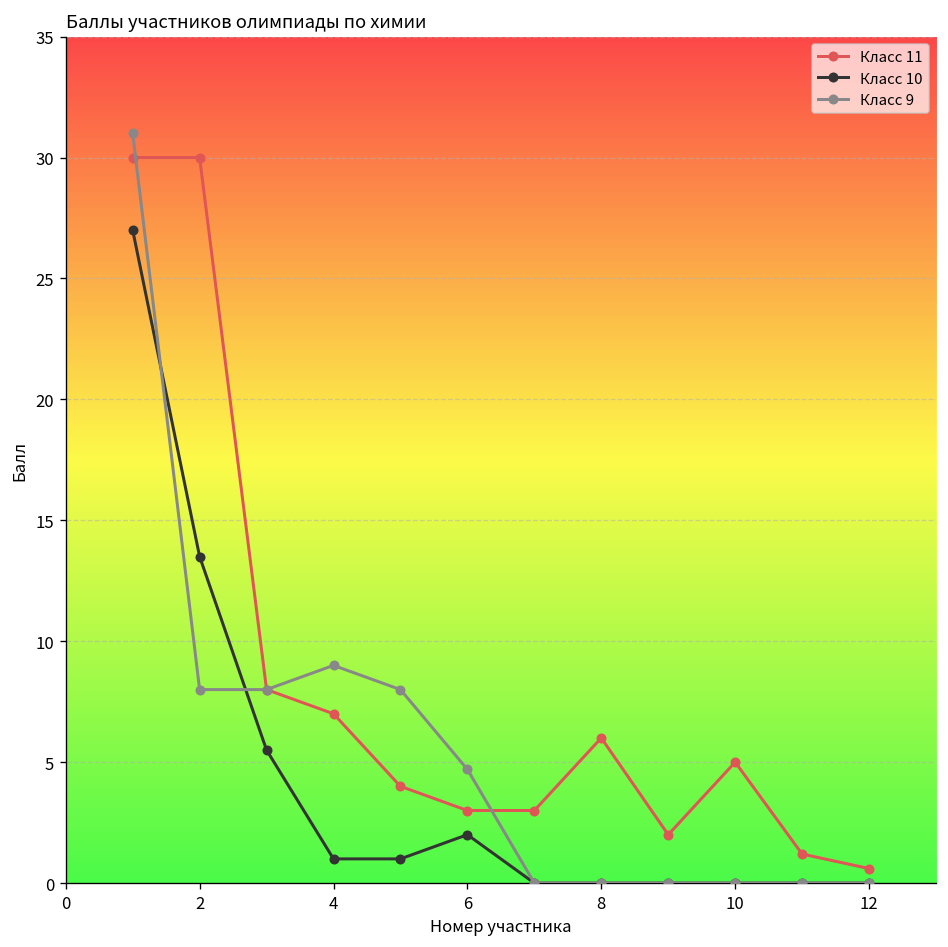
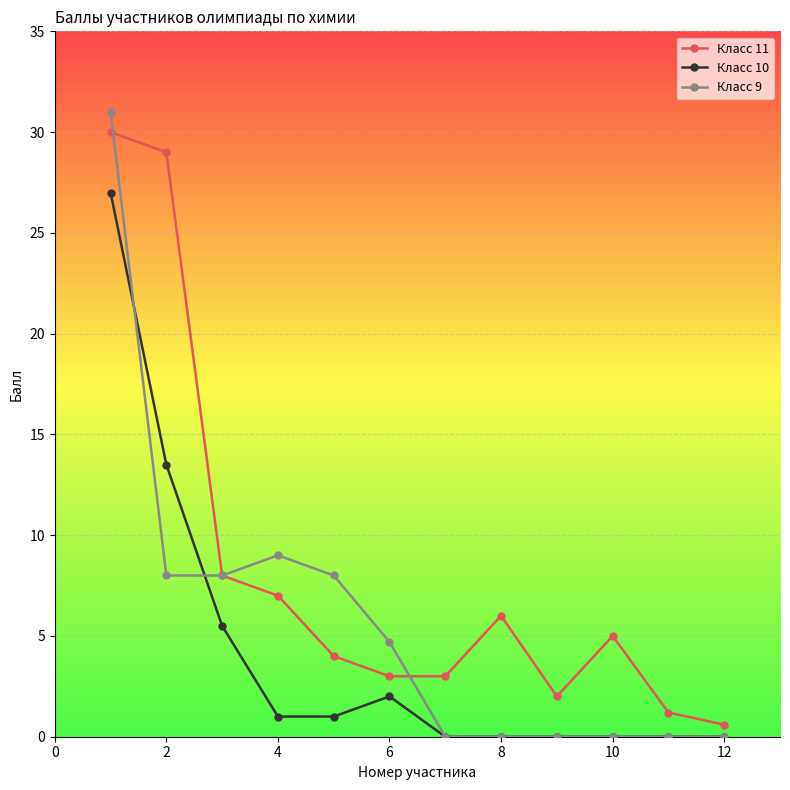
Класс 11, 2: 30 -> 29
